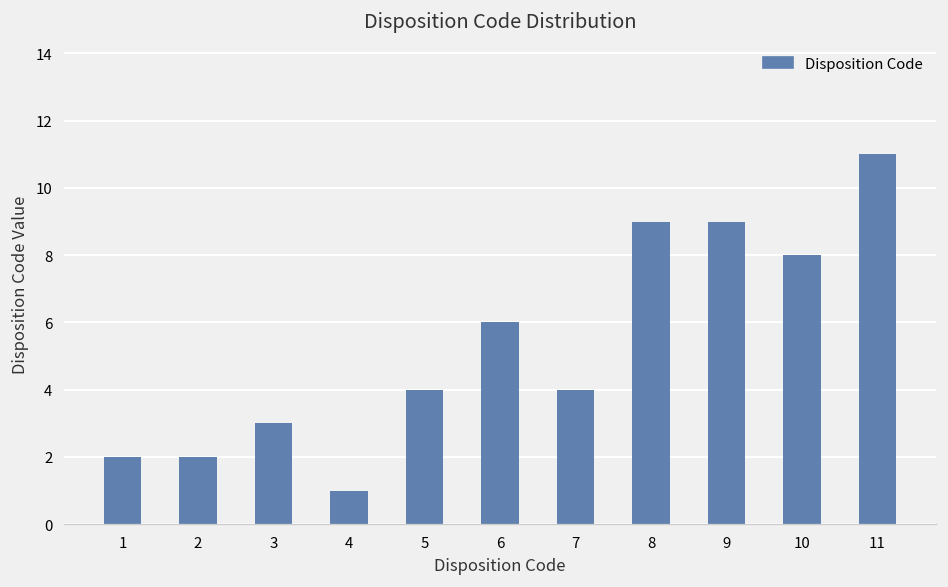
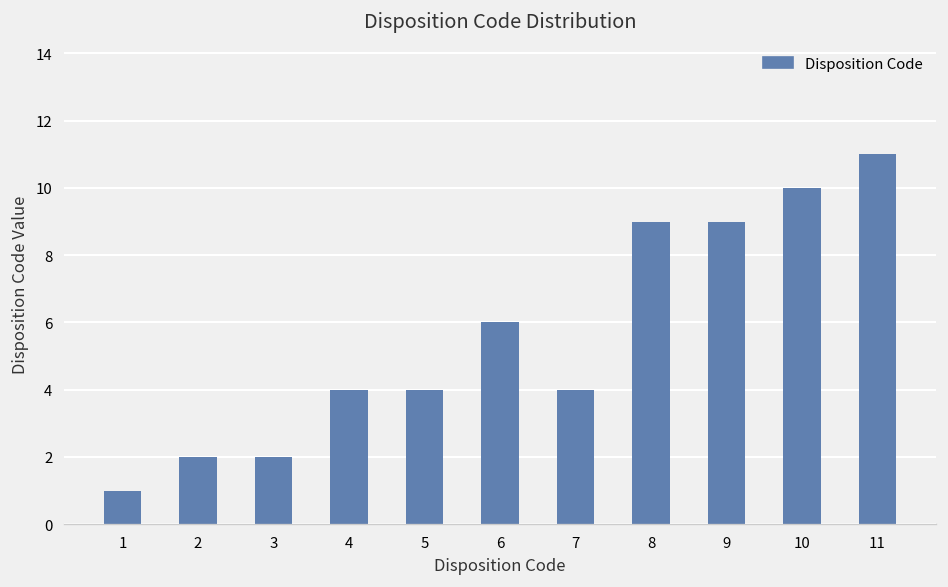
1: 2 -> 1
3: 3 -> 2
4: 1 -> 4
10: 8 -> 10
